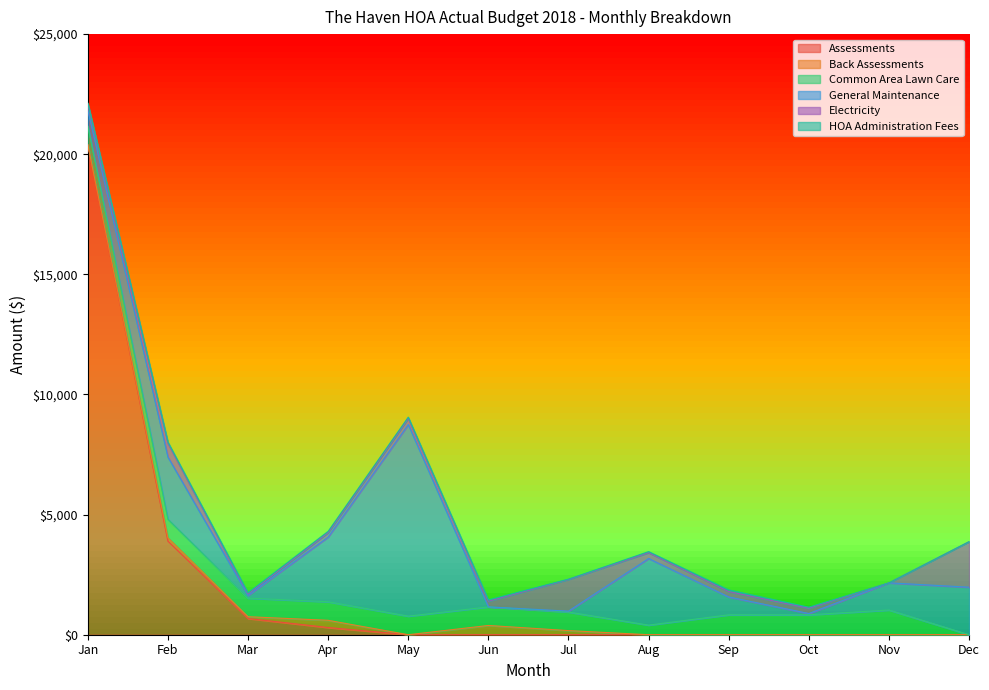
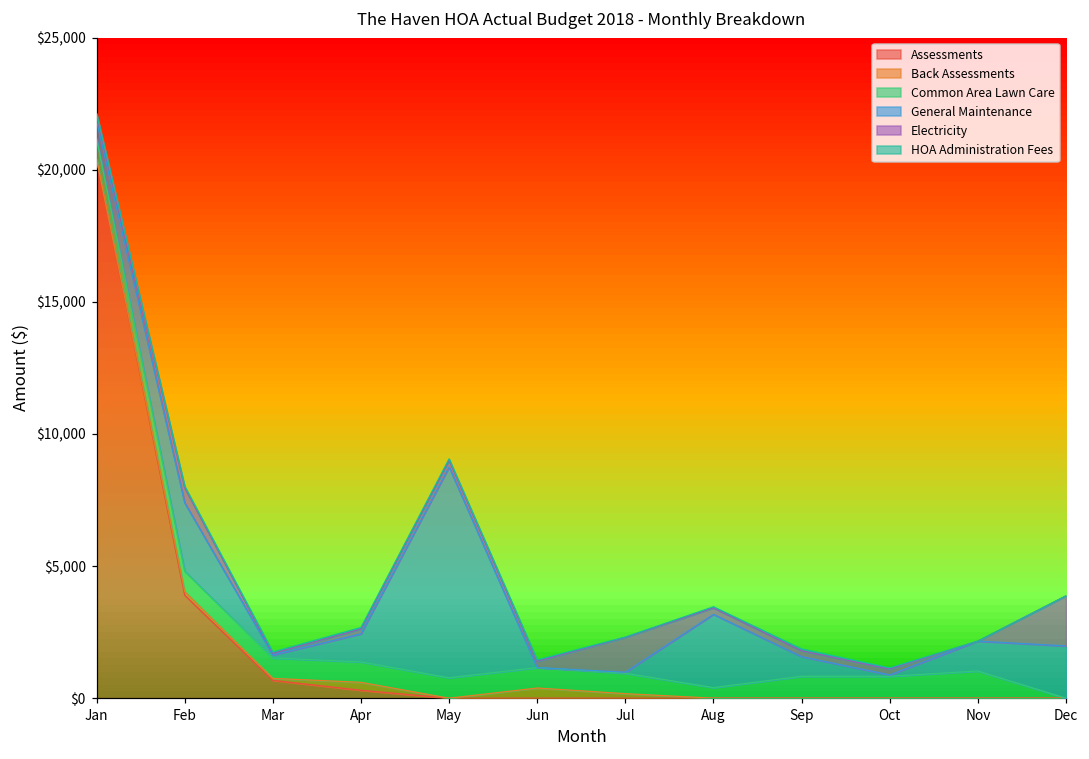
General Maintenance, Apr: $2,700 -> $1,100
